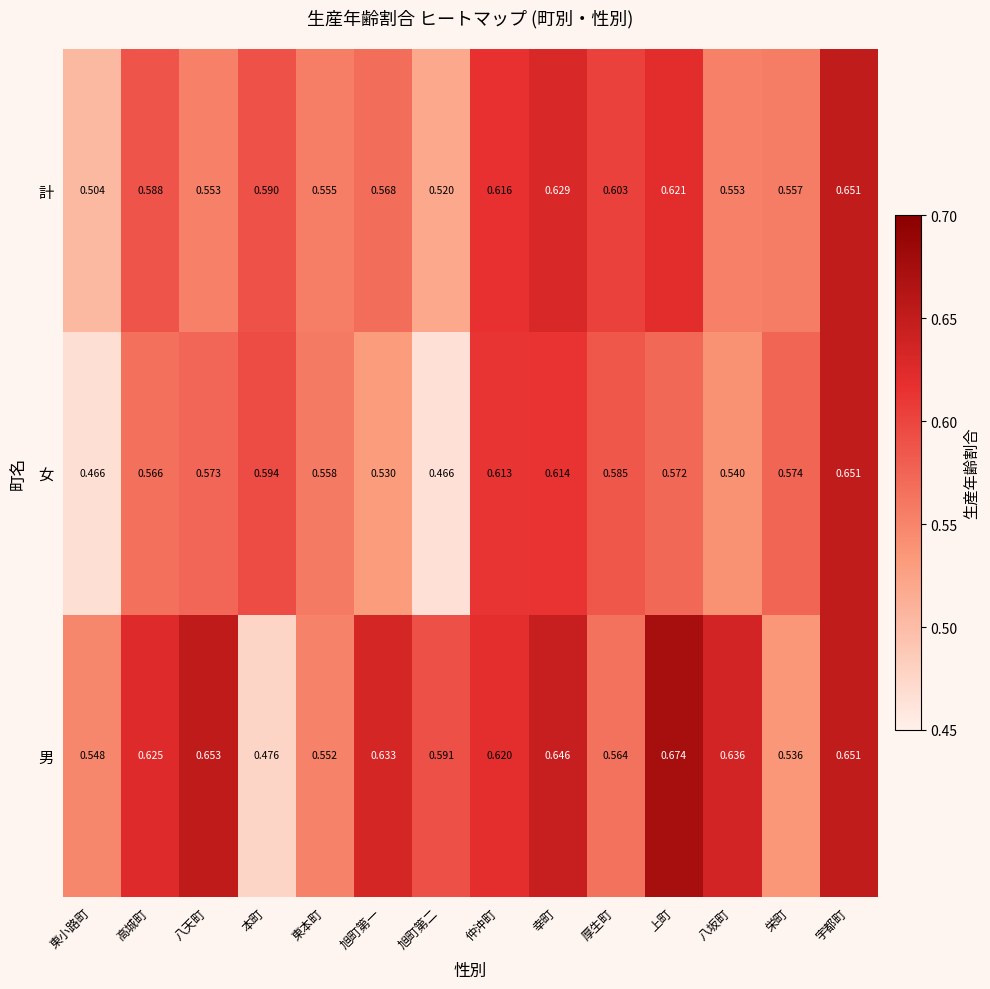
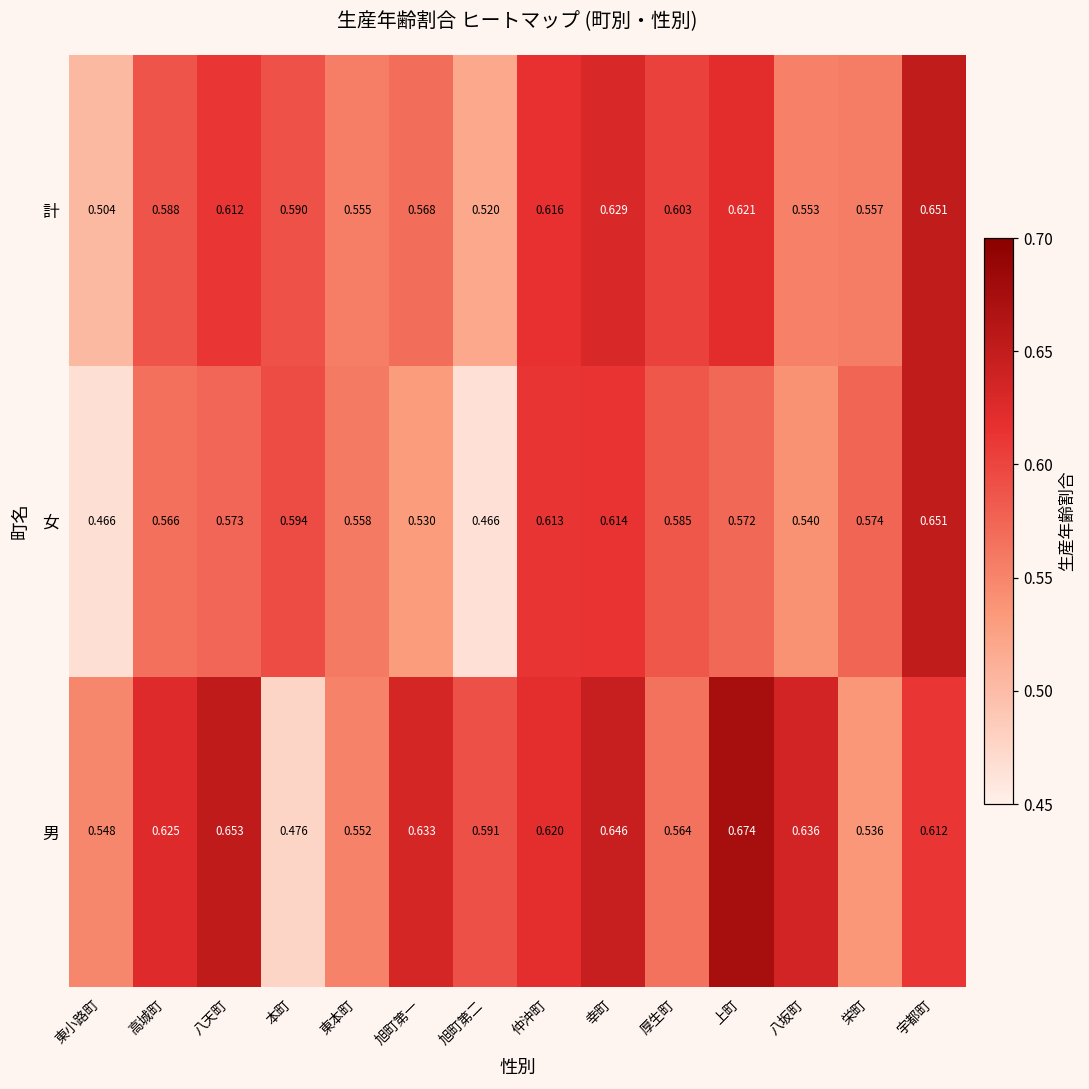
計, 八天町: 0.553 -> 0.612
男, 宇都町: 0.651 -> 0.612
